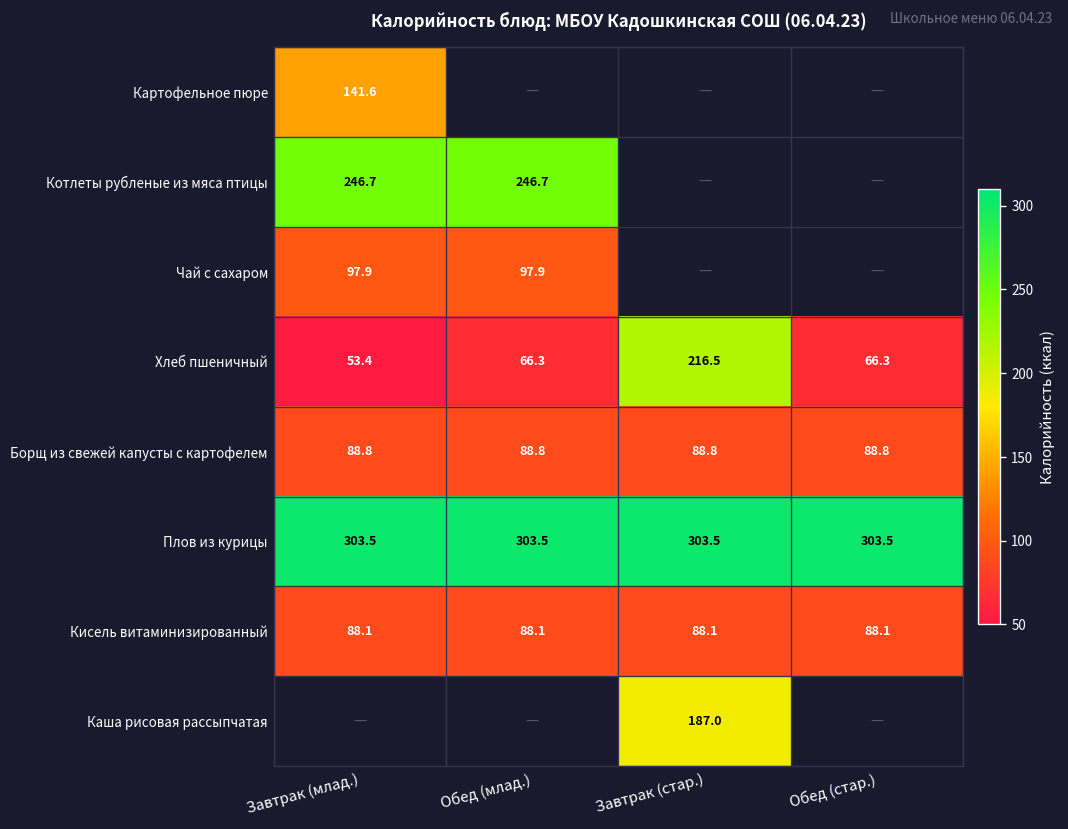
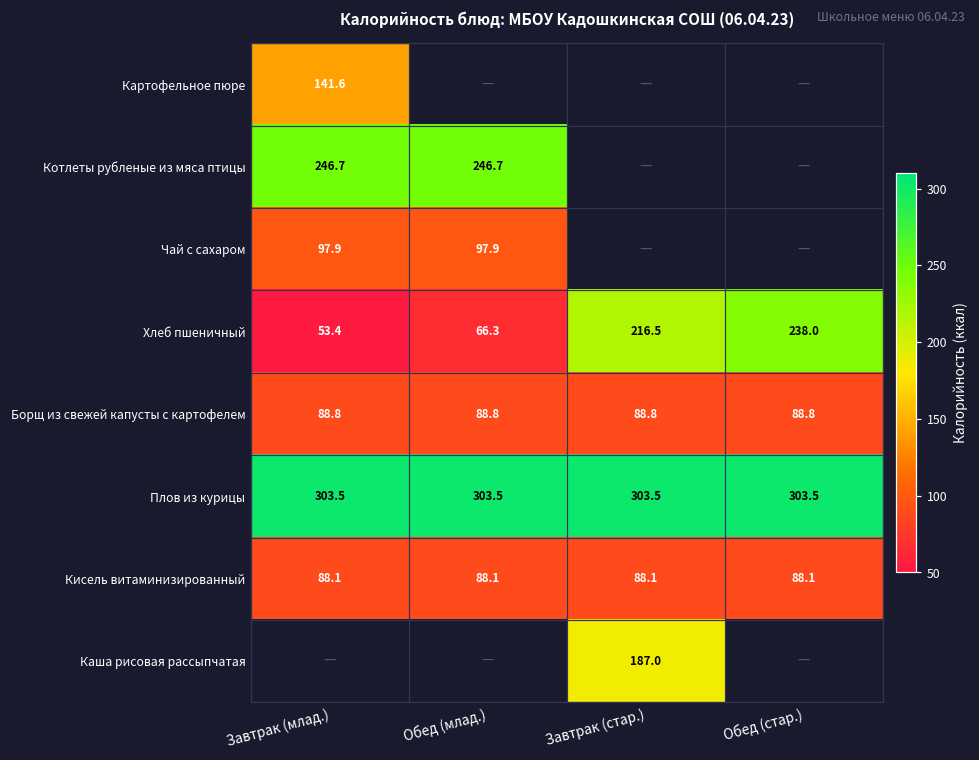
Хлеб пшеничный, Обед (стар.): 66.3 -> 238.0
